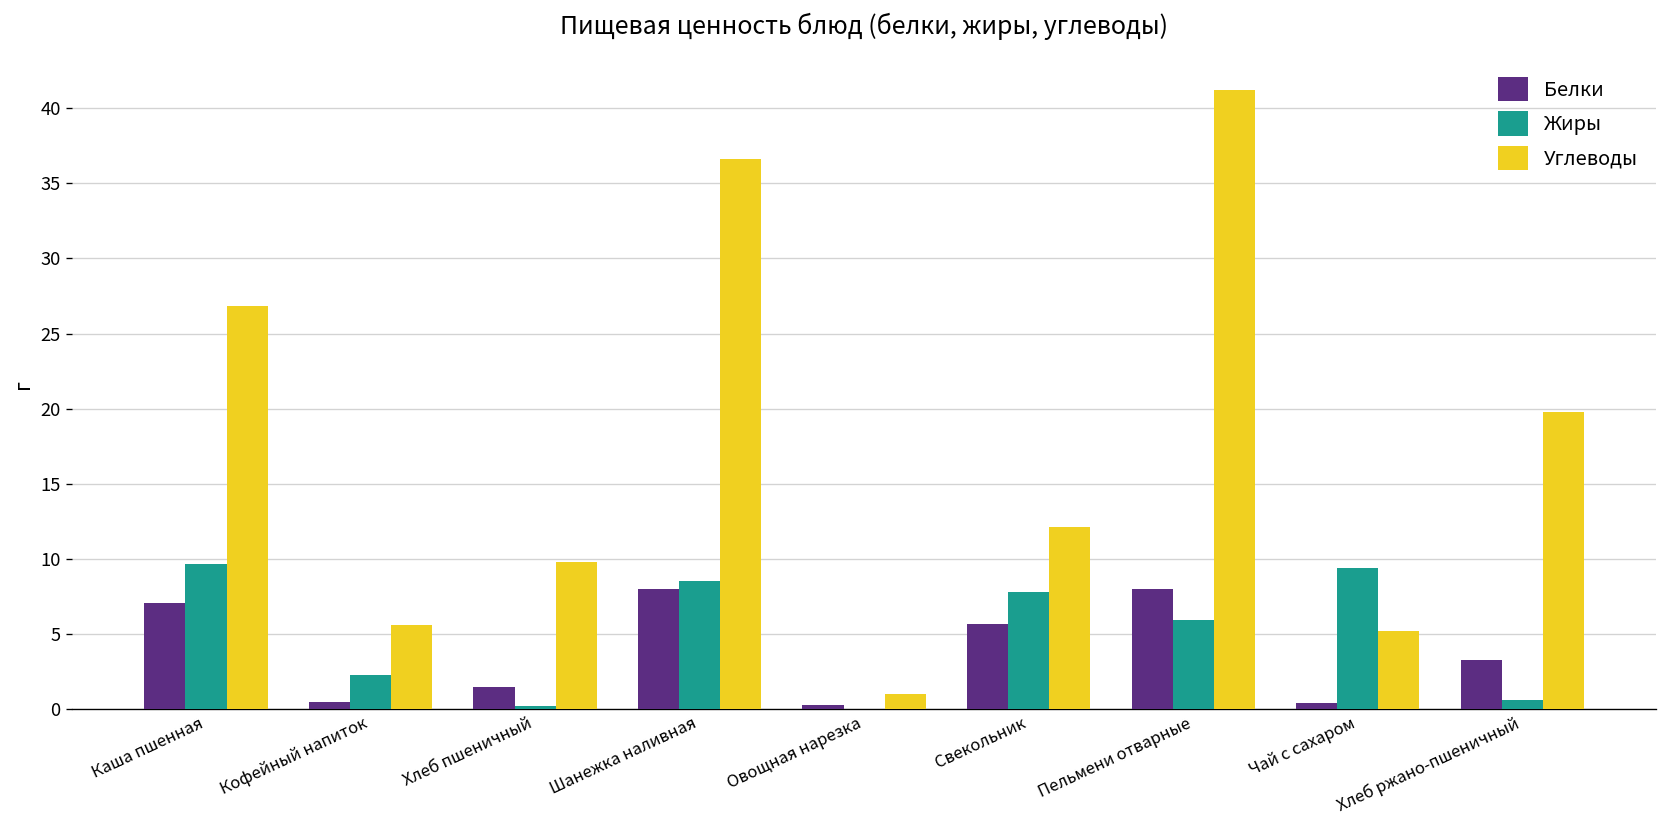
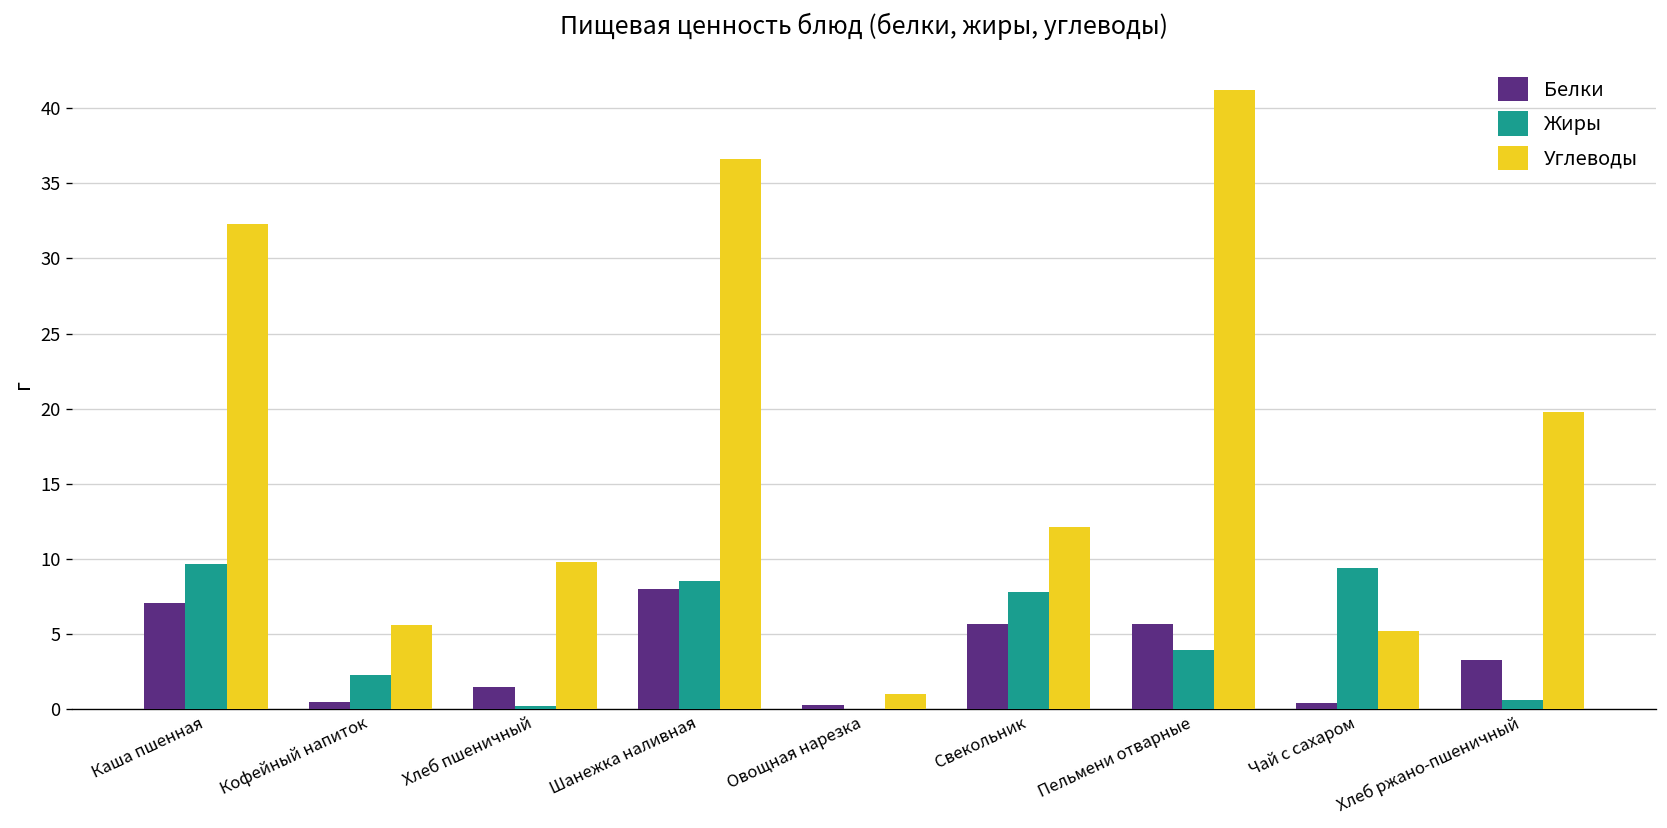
Углеводы, Каша пшенная: 26.8 -> 32.3
Белки, Пельмени отварные: 8.0 -> 5.7
Жиры, Пельмени отварные: 6.0 -> 3.9
